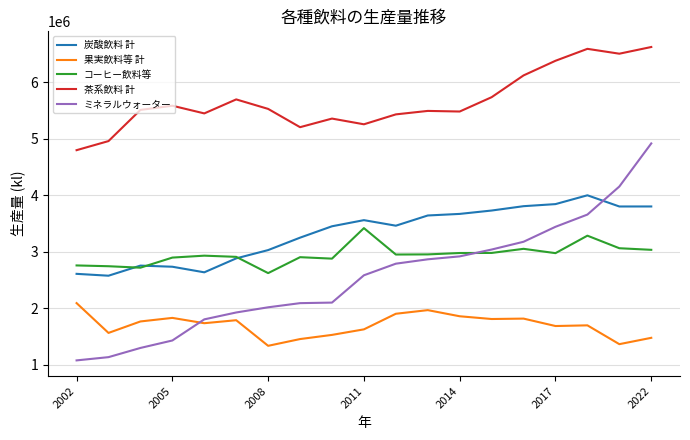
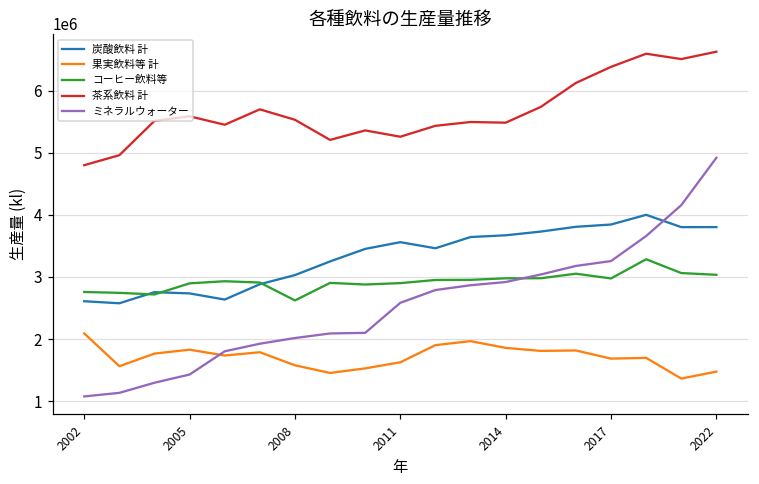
果実飲料等 計, 2008: 1300000 -> 1600000
コーヒー飲料等, 2011: 3400000 -> 2900000
ミネラルウォーター, 2017: 3400000 -> 3300000
